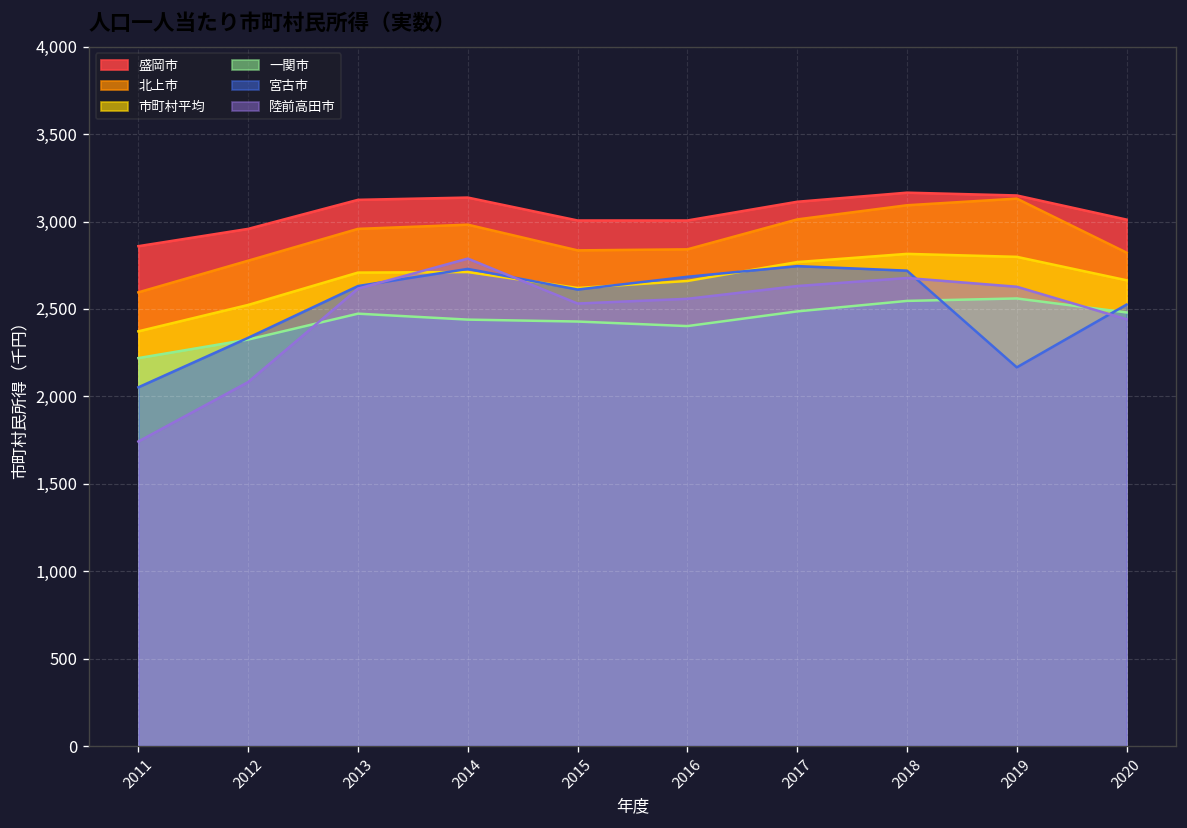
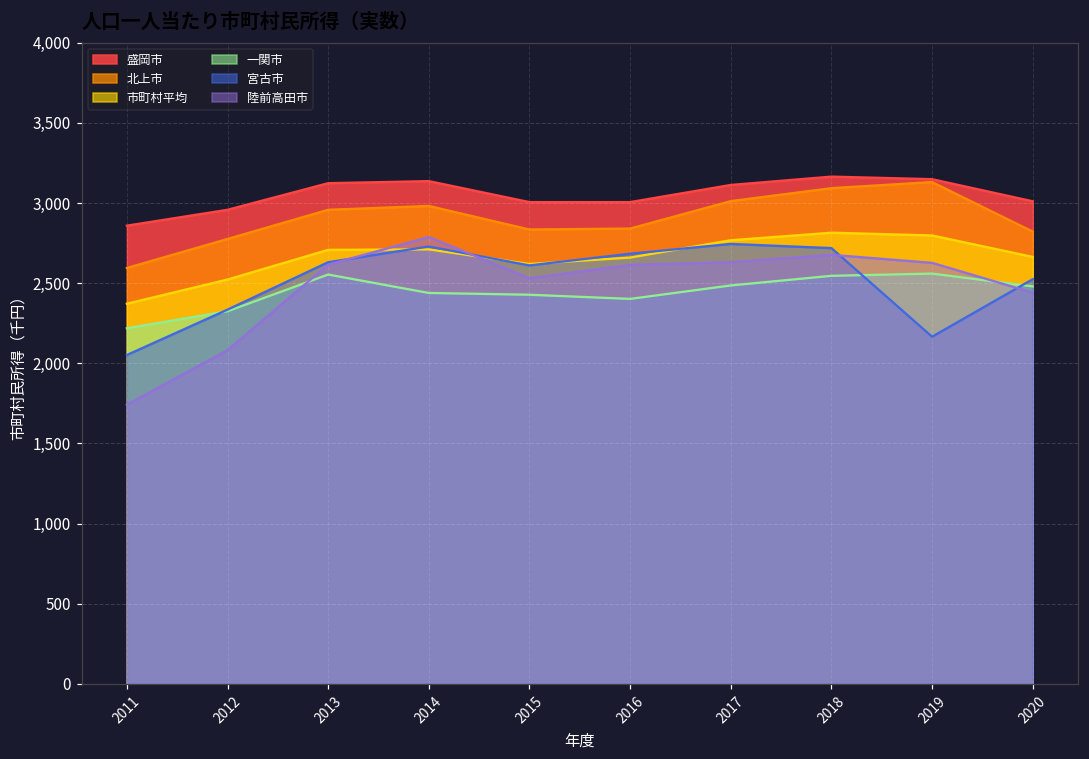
一関市, 2013: 2,470 -> 2,550
陸前高田市, 2016: 2,560 -> 2,610
